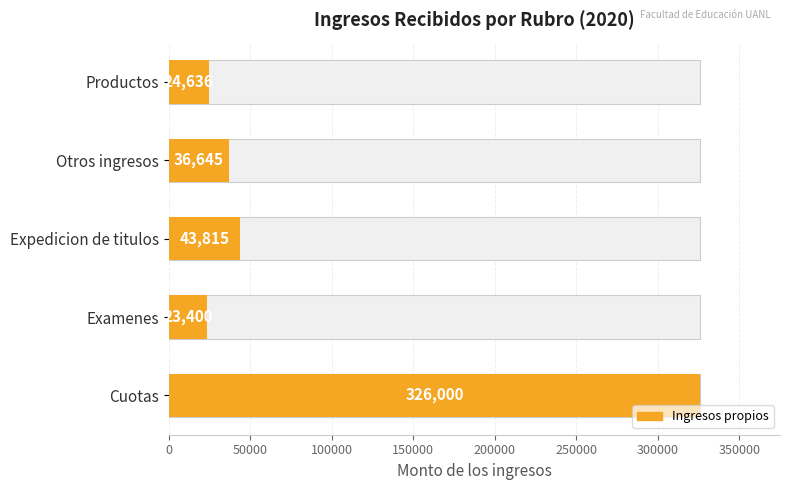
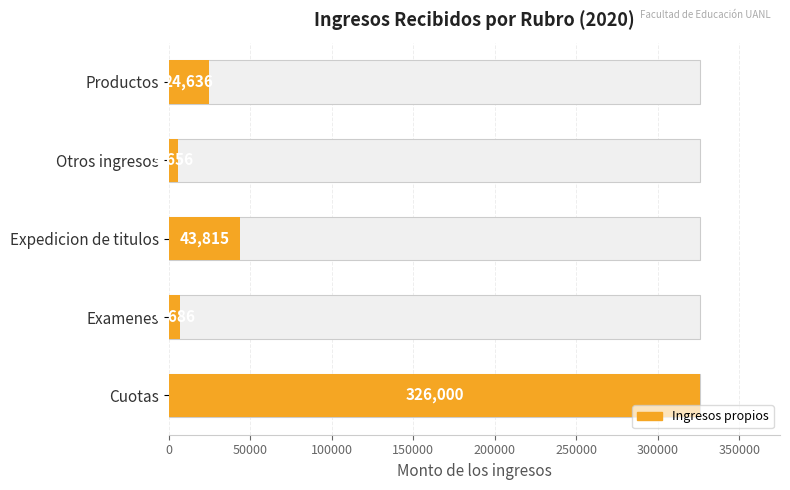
Ingresos propios, Otros ingresos: 37000 -> 6000
Ingresos propios, Examenes: 23000 -> 7000
